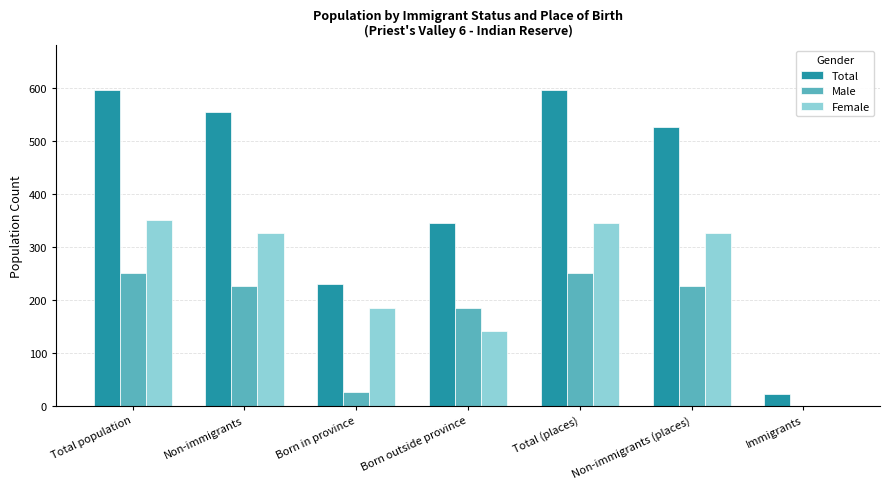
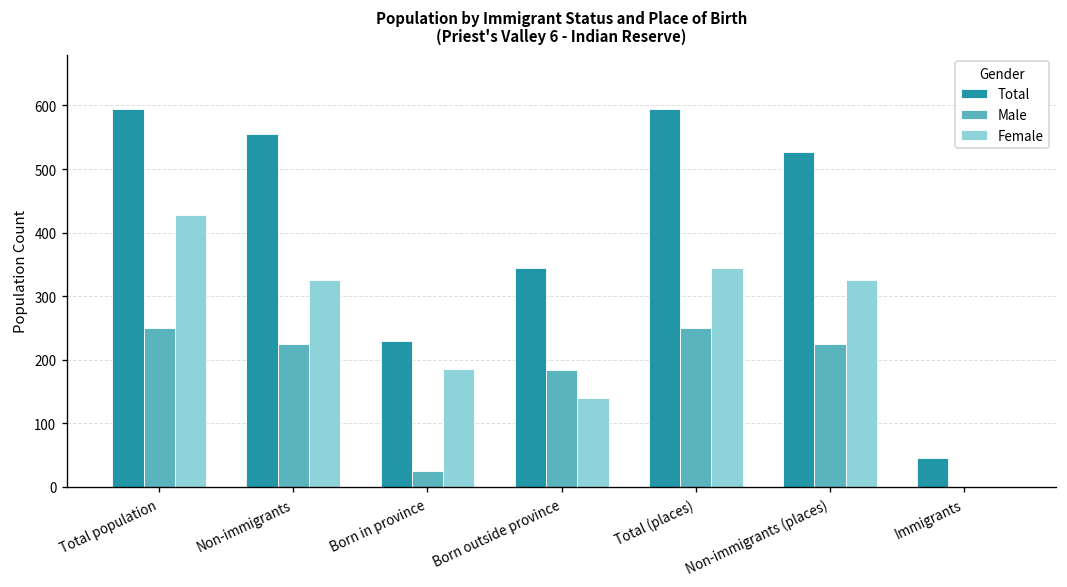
Female, Total population: 350 -> 430
Total, Immigrants: 20 -> 50
